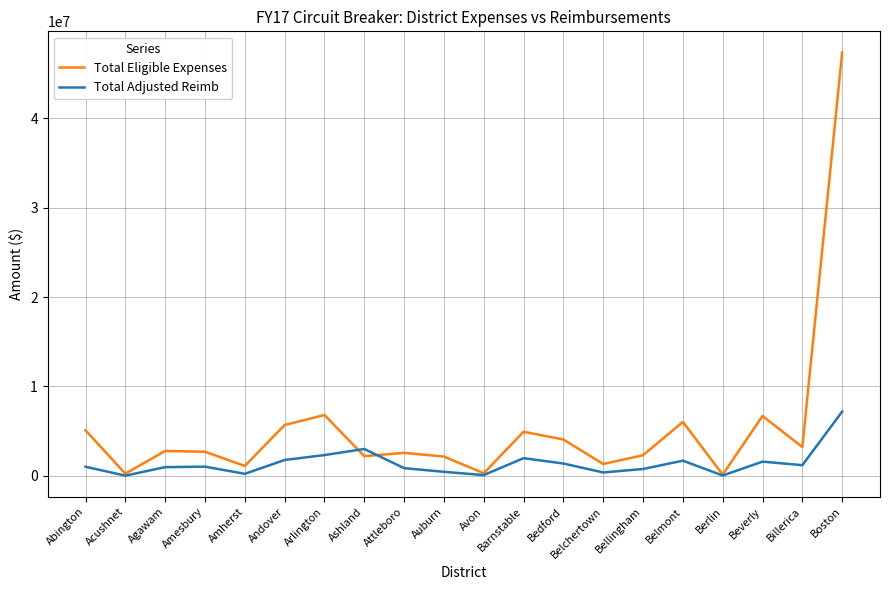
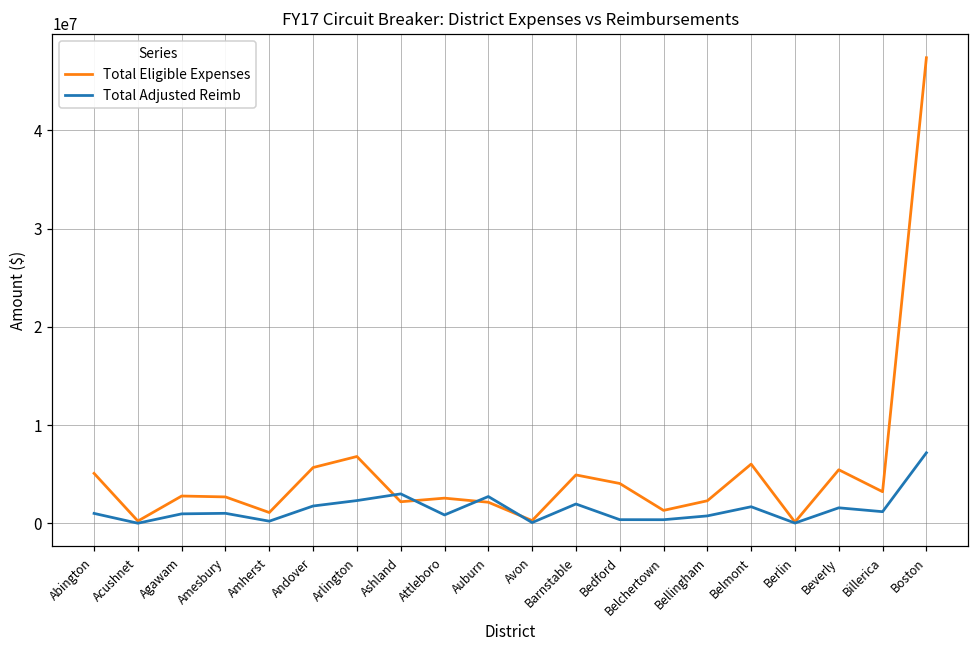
Total Adjusted Reimb, Auburn: 0 -> 3000000
Total Adjusted Reimb, Bedford: 1000000 -> 0
Total Eligible Expenses, Beverly: 7000000 -> 5000000
